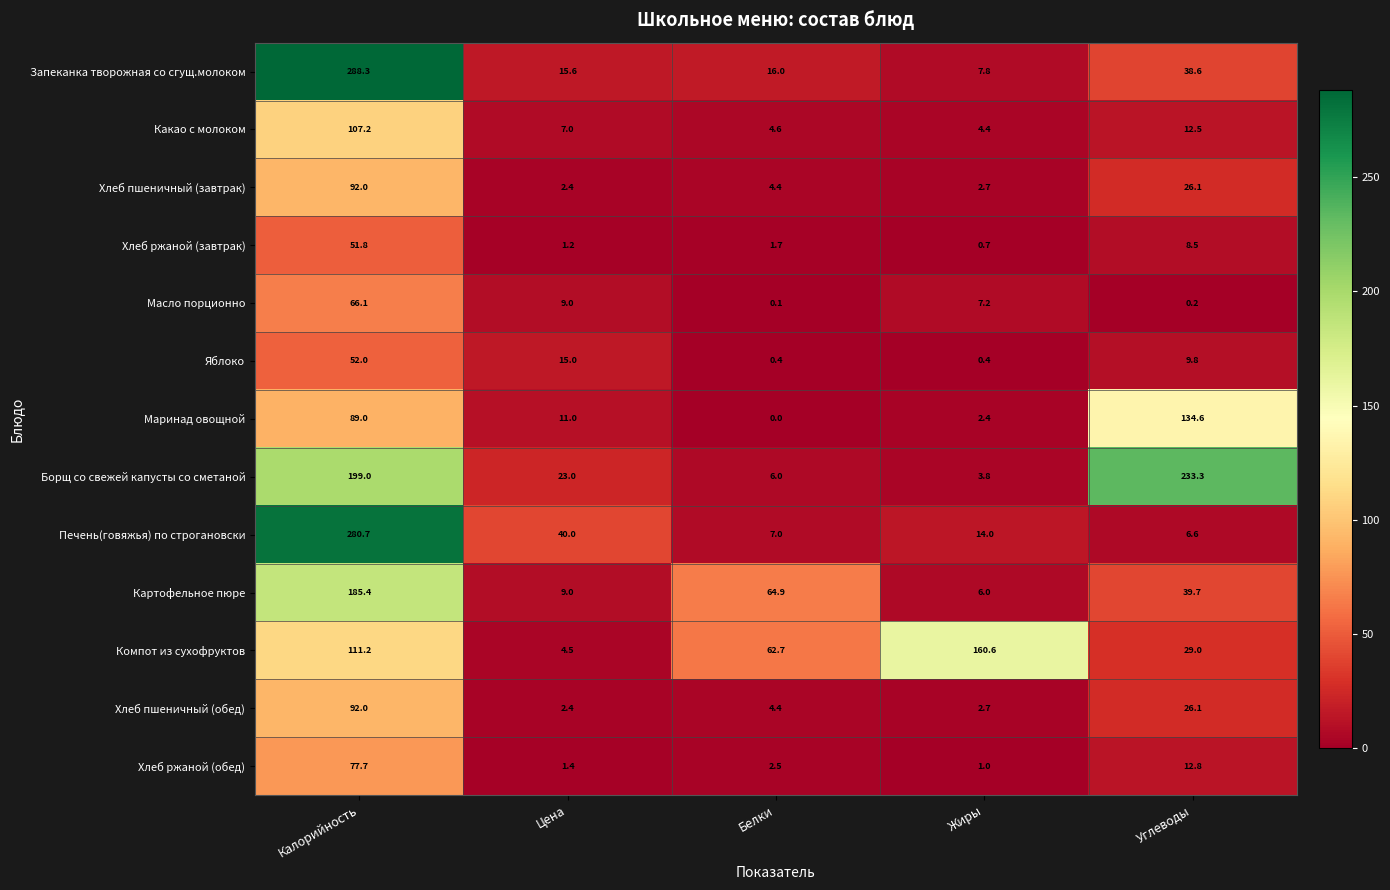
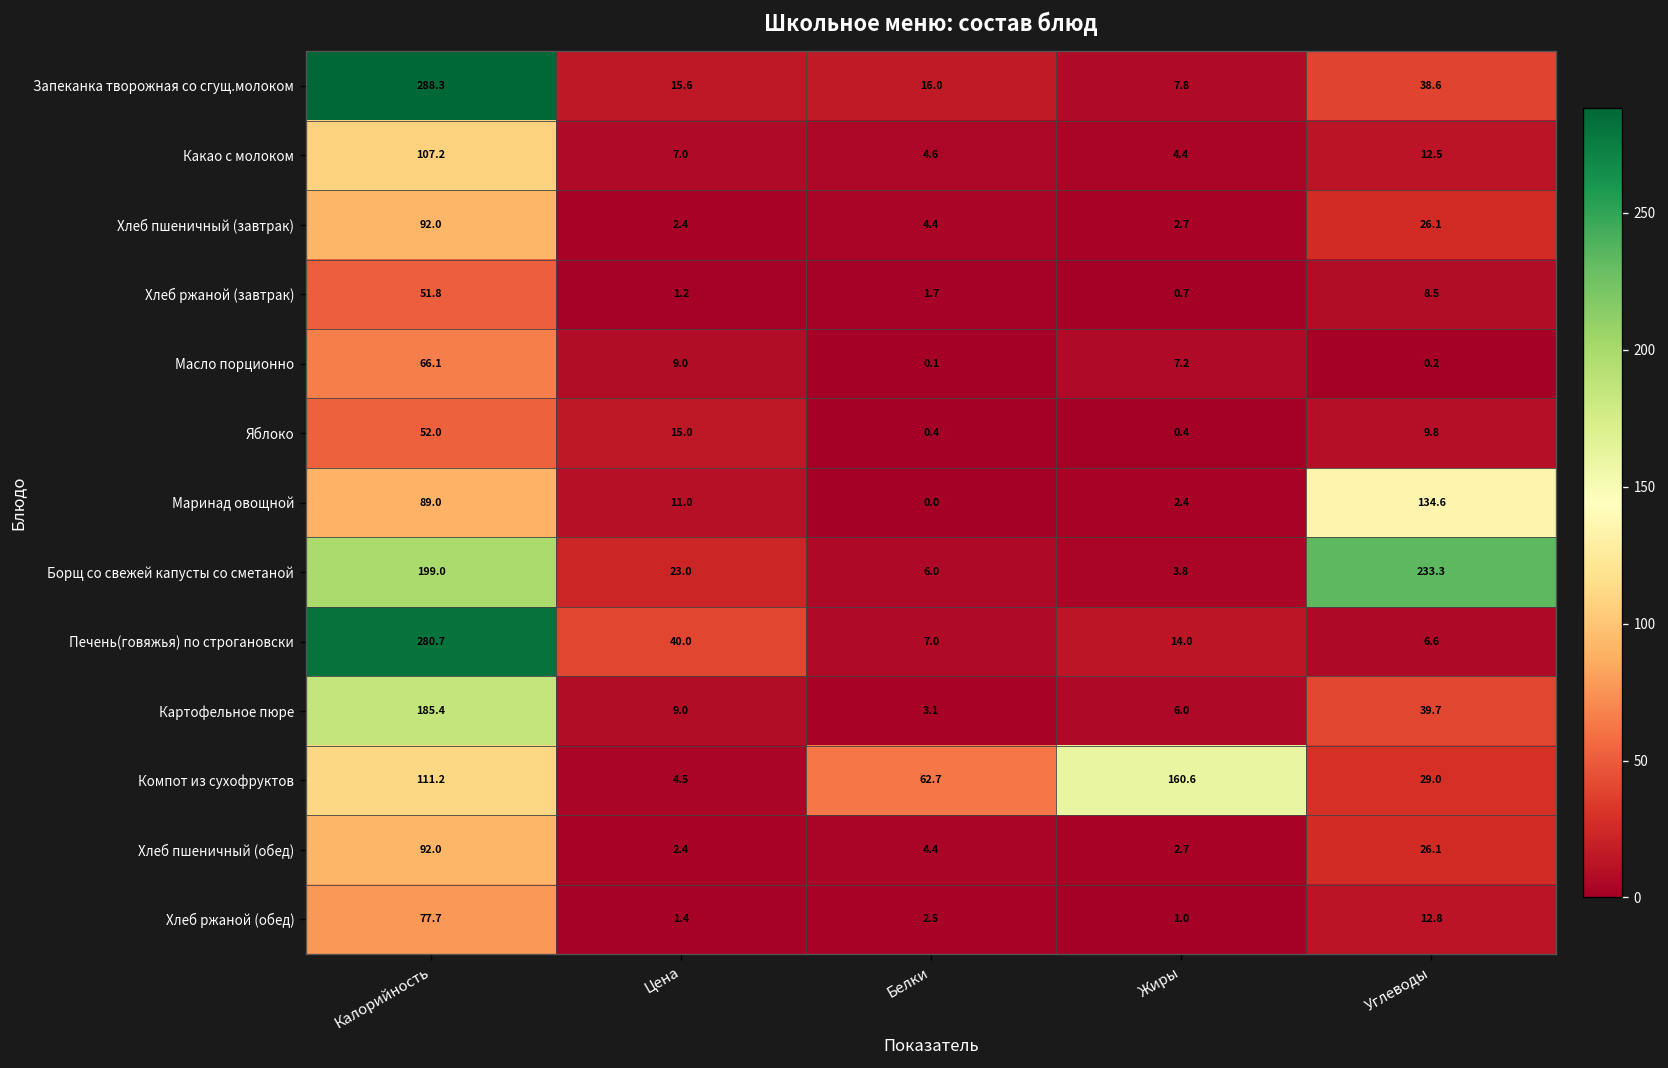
Картофельное пюре, Белки: 64.9 -> 3.1
